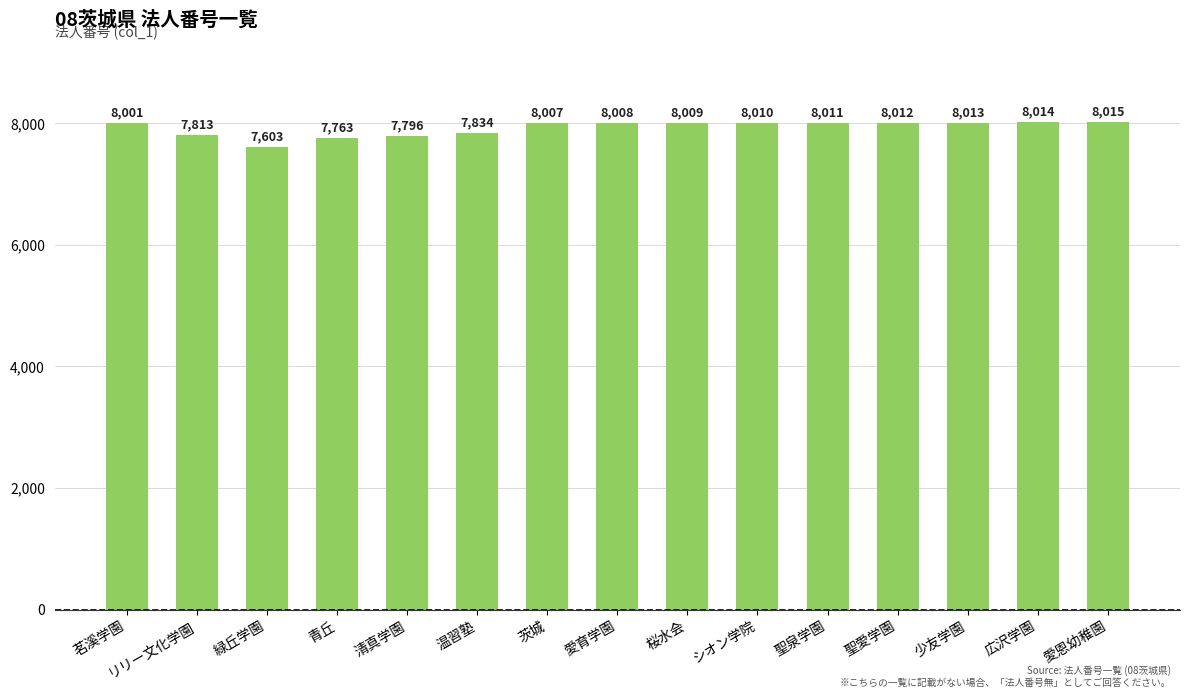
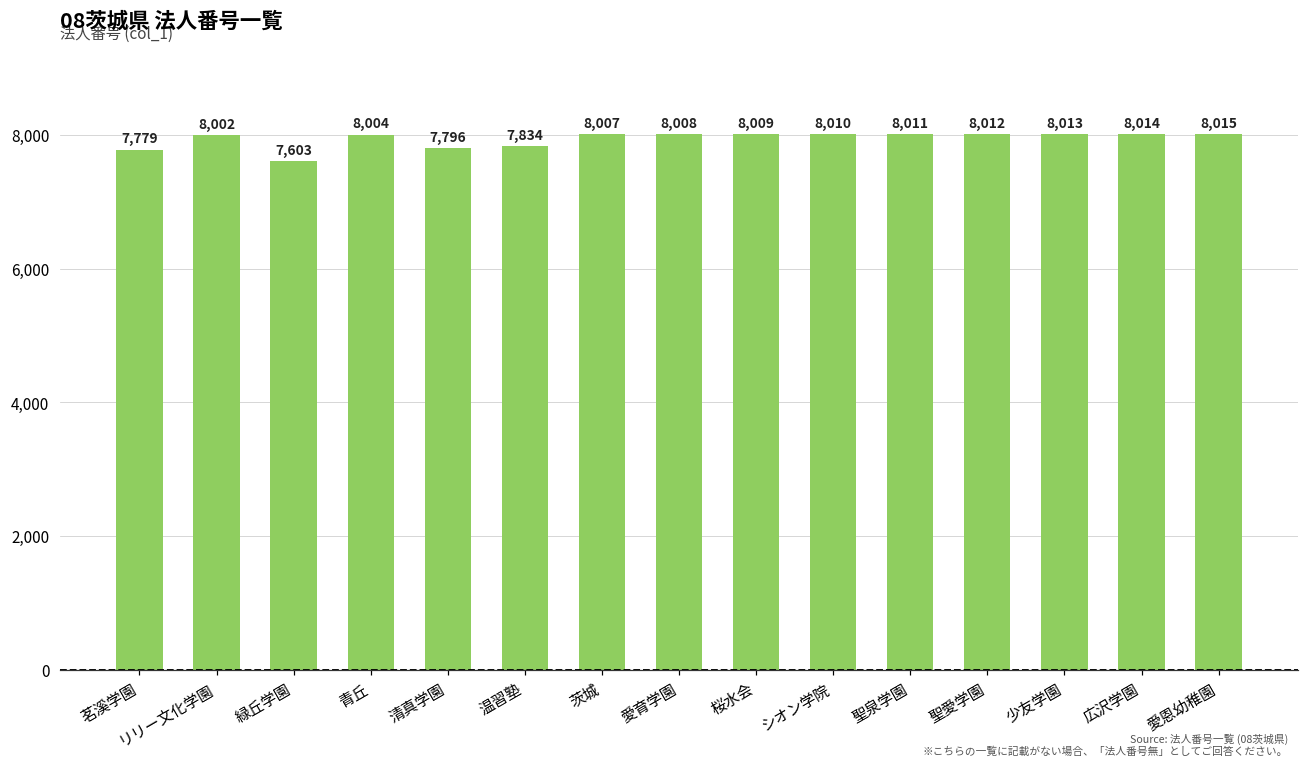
茗溪学園: 8,001 -> 7,779
リリー文化学園: 7,813 -> 8,002
青丘: 7,763 -> 8,004
